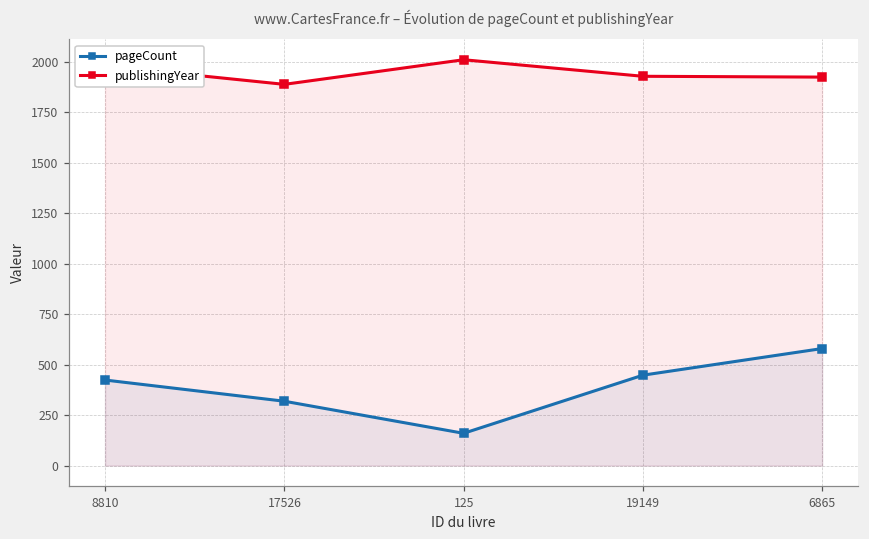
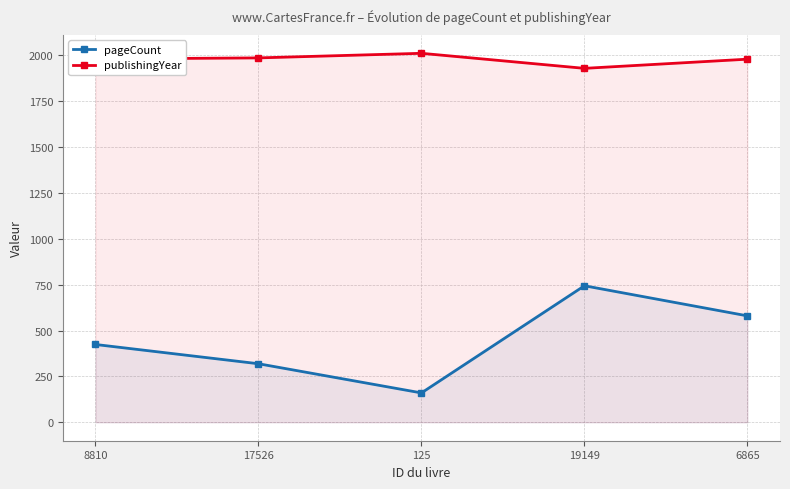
publishingYear, 17526: 1890 -> 1990
pageCount, 19149: 450 -> 740
publishingYear, 6865: 1930 -> 1980
